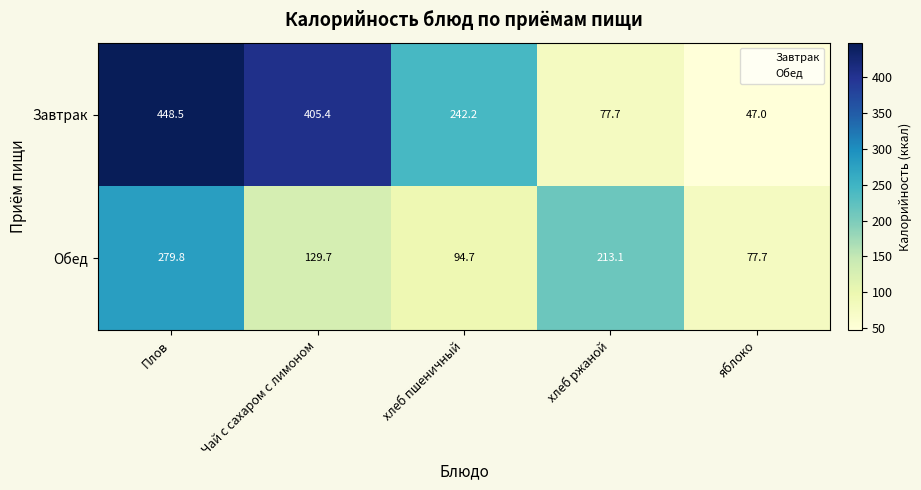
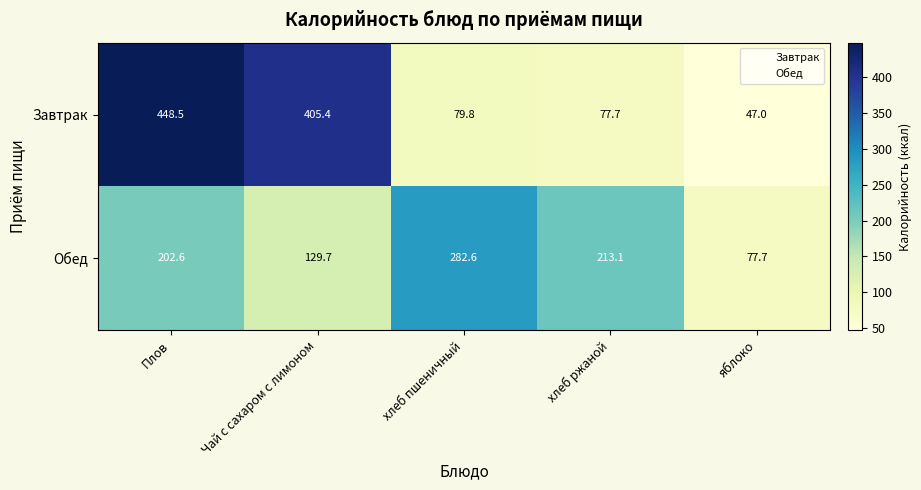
Завтрак, хлеб пшеничный: 242.2 -> 79.8
Обед, Плов: 279.8 -> 202.6
Обед, хлеб пшеничный: 94.7 -> 282.6
